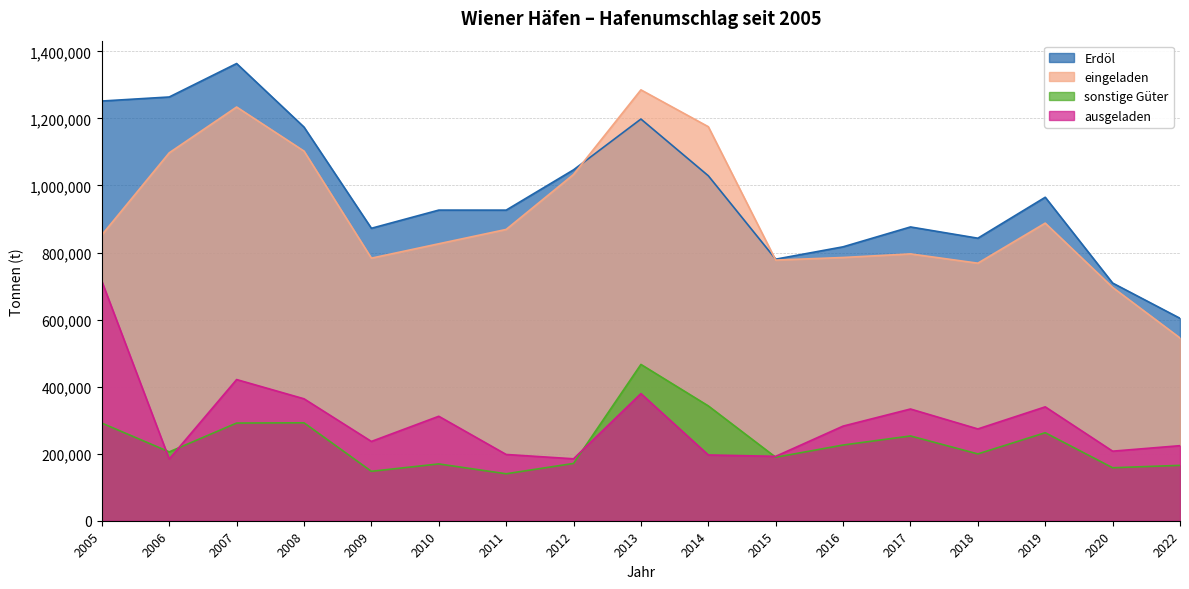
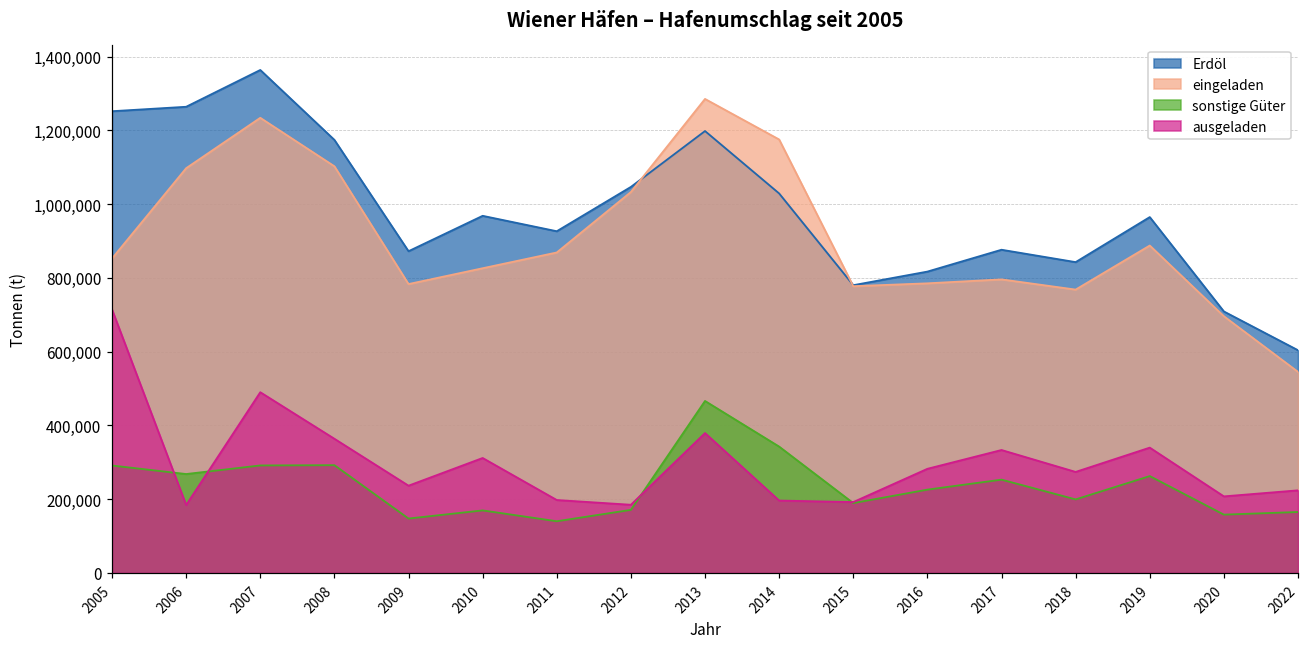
sonstige Güter, 2006: 210,000 -> 270,000
ausgeladen, 2007: 420,000 -> 490,000
Erdöl, 2010: 930,000 -> 970,000
